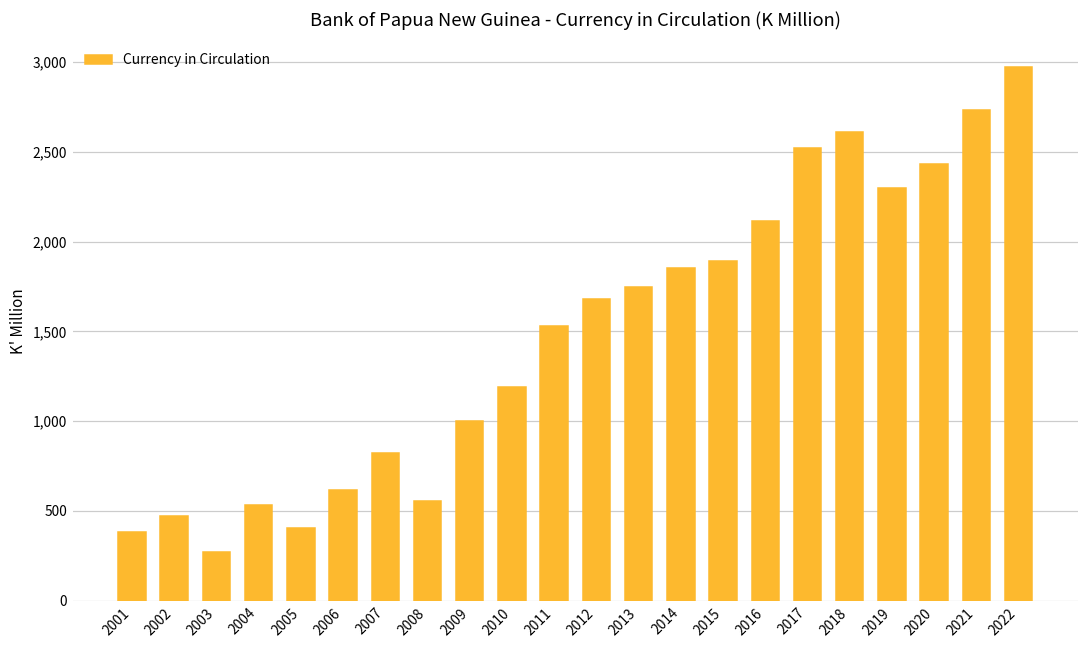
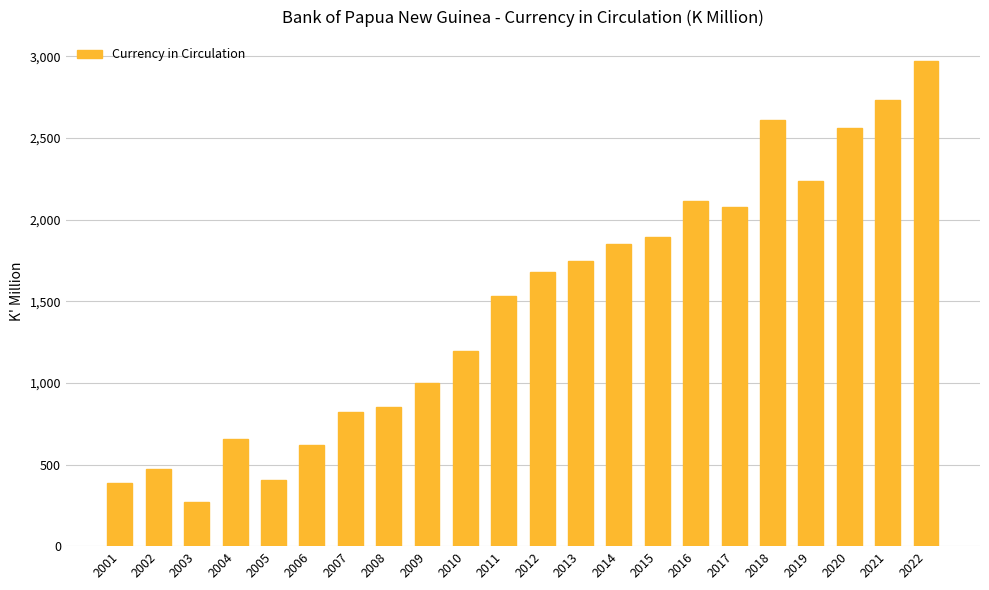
2004: 530 -> 660
2008: 560 -> 850
2017: 2,520 -> 2,080
2019: 2,300 -> 2,240
2020: 2,430 -> 2,560
